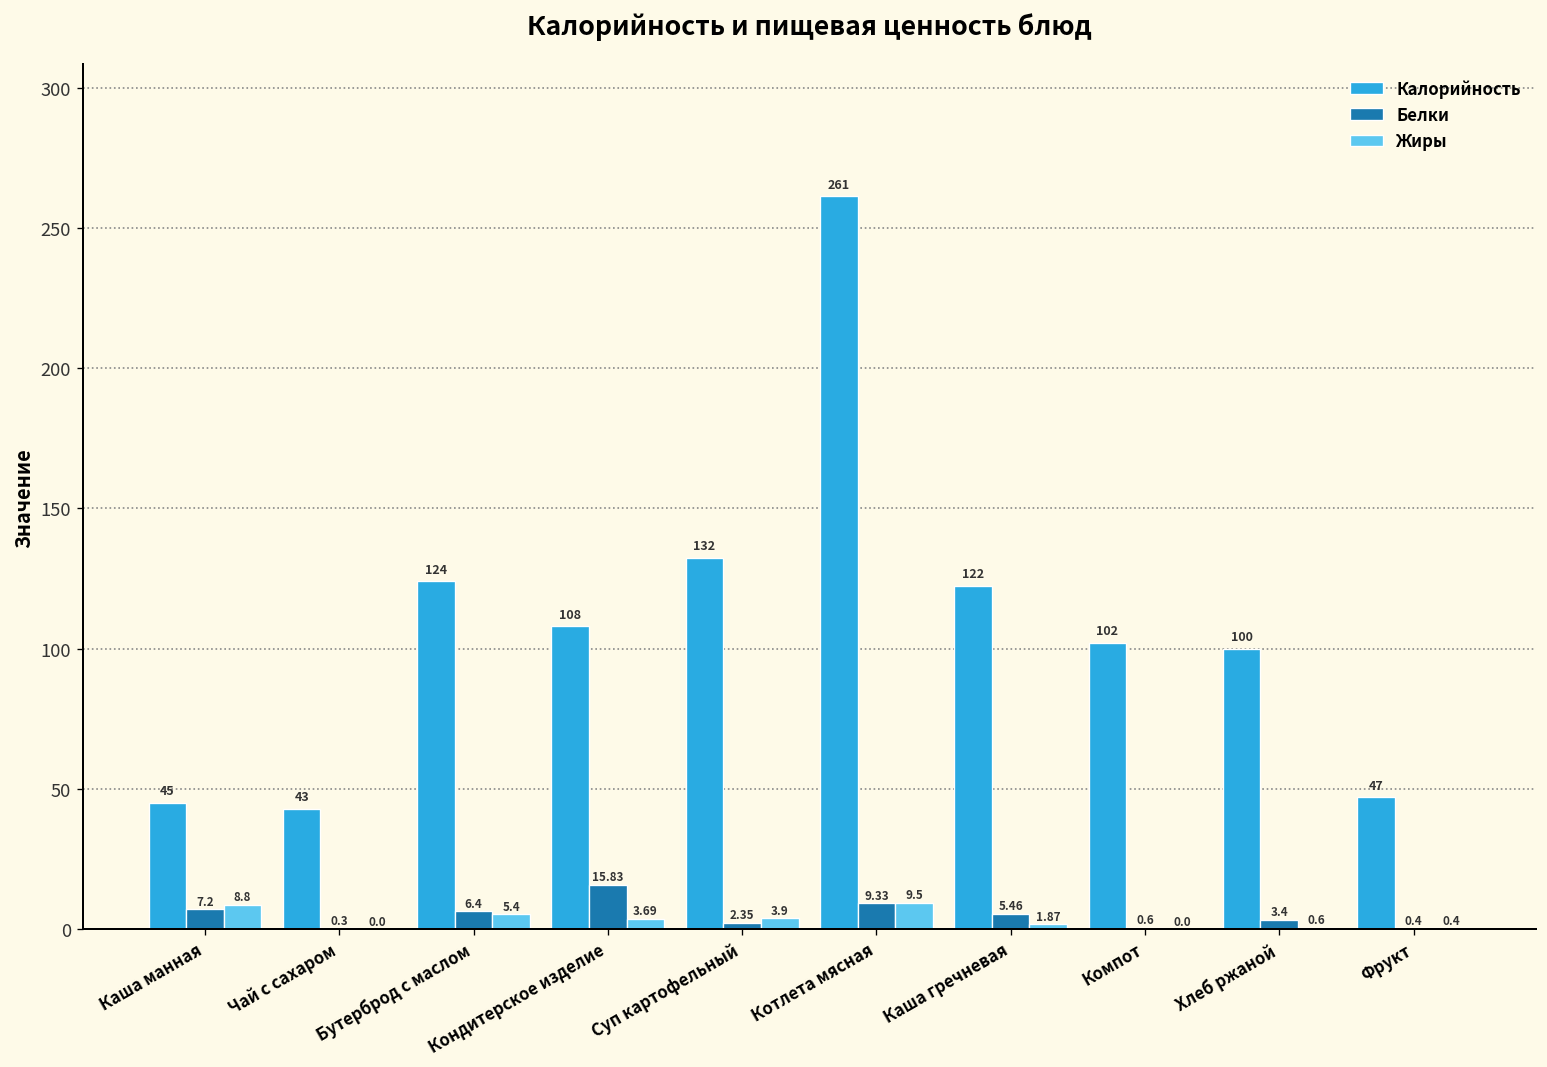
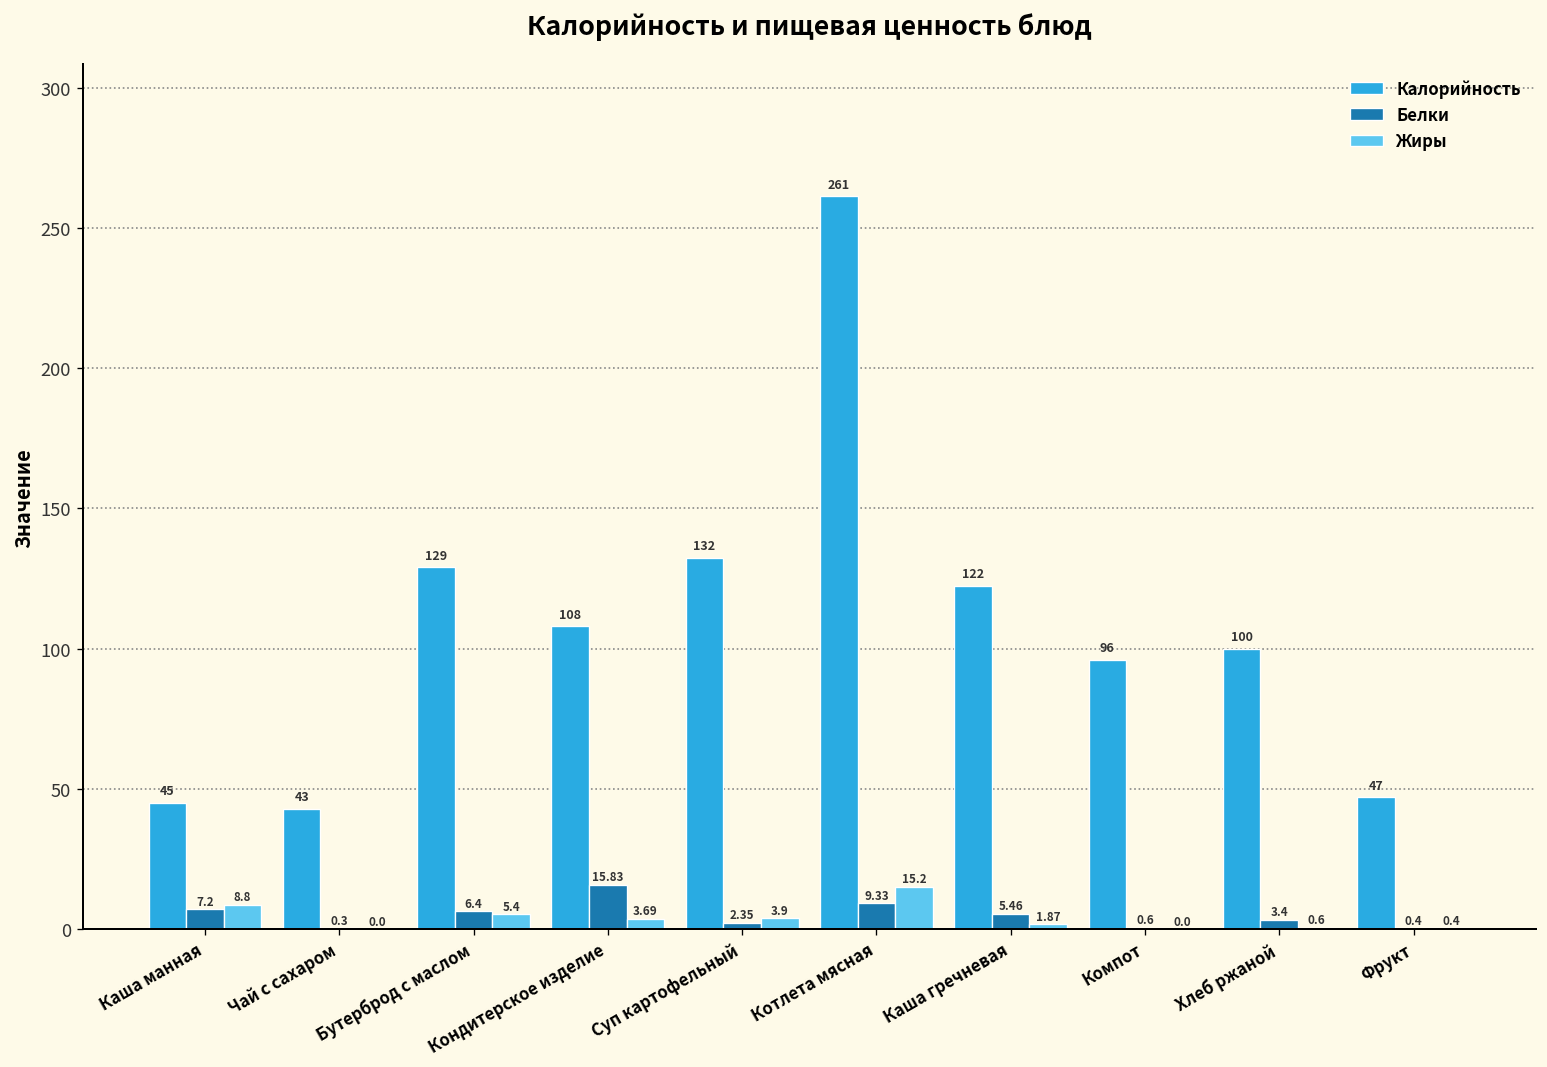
Калорийность, Бутерброд с маслом: 124 -> 129
Жиры, Котлета мясная: 9.5 -> 15.2
Калорийность, Компот: 102 -> 96
